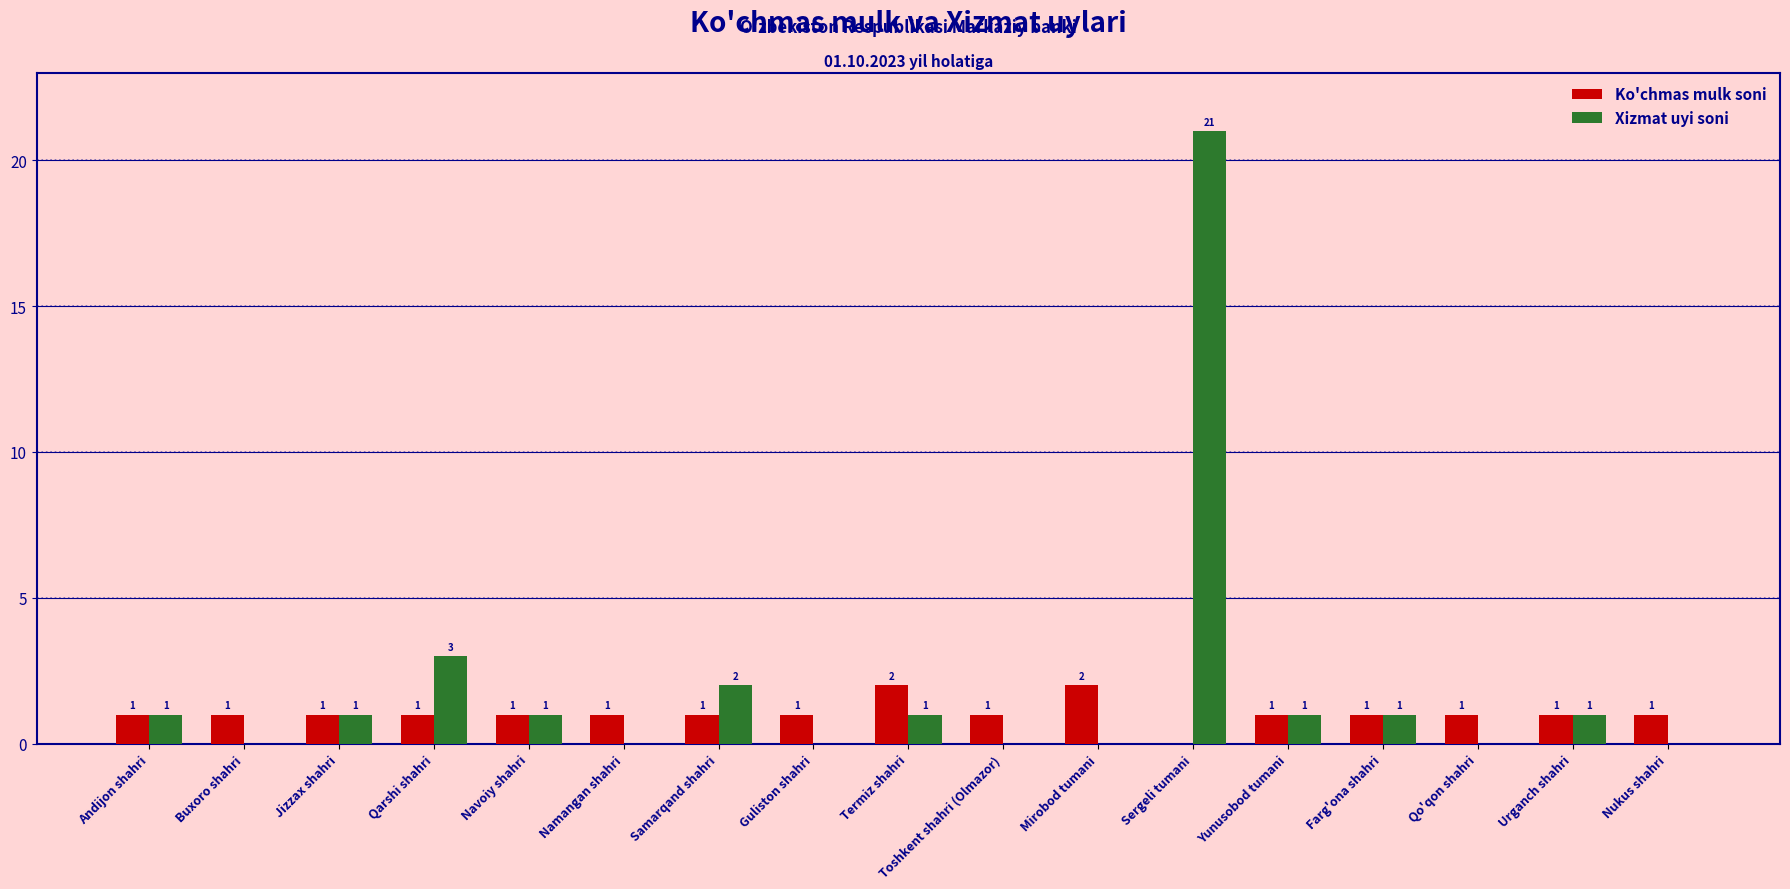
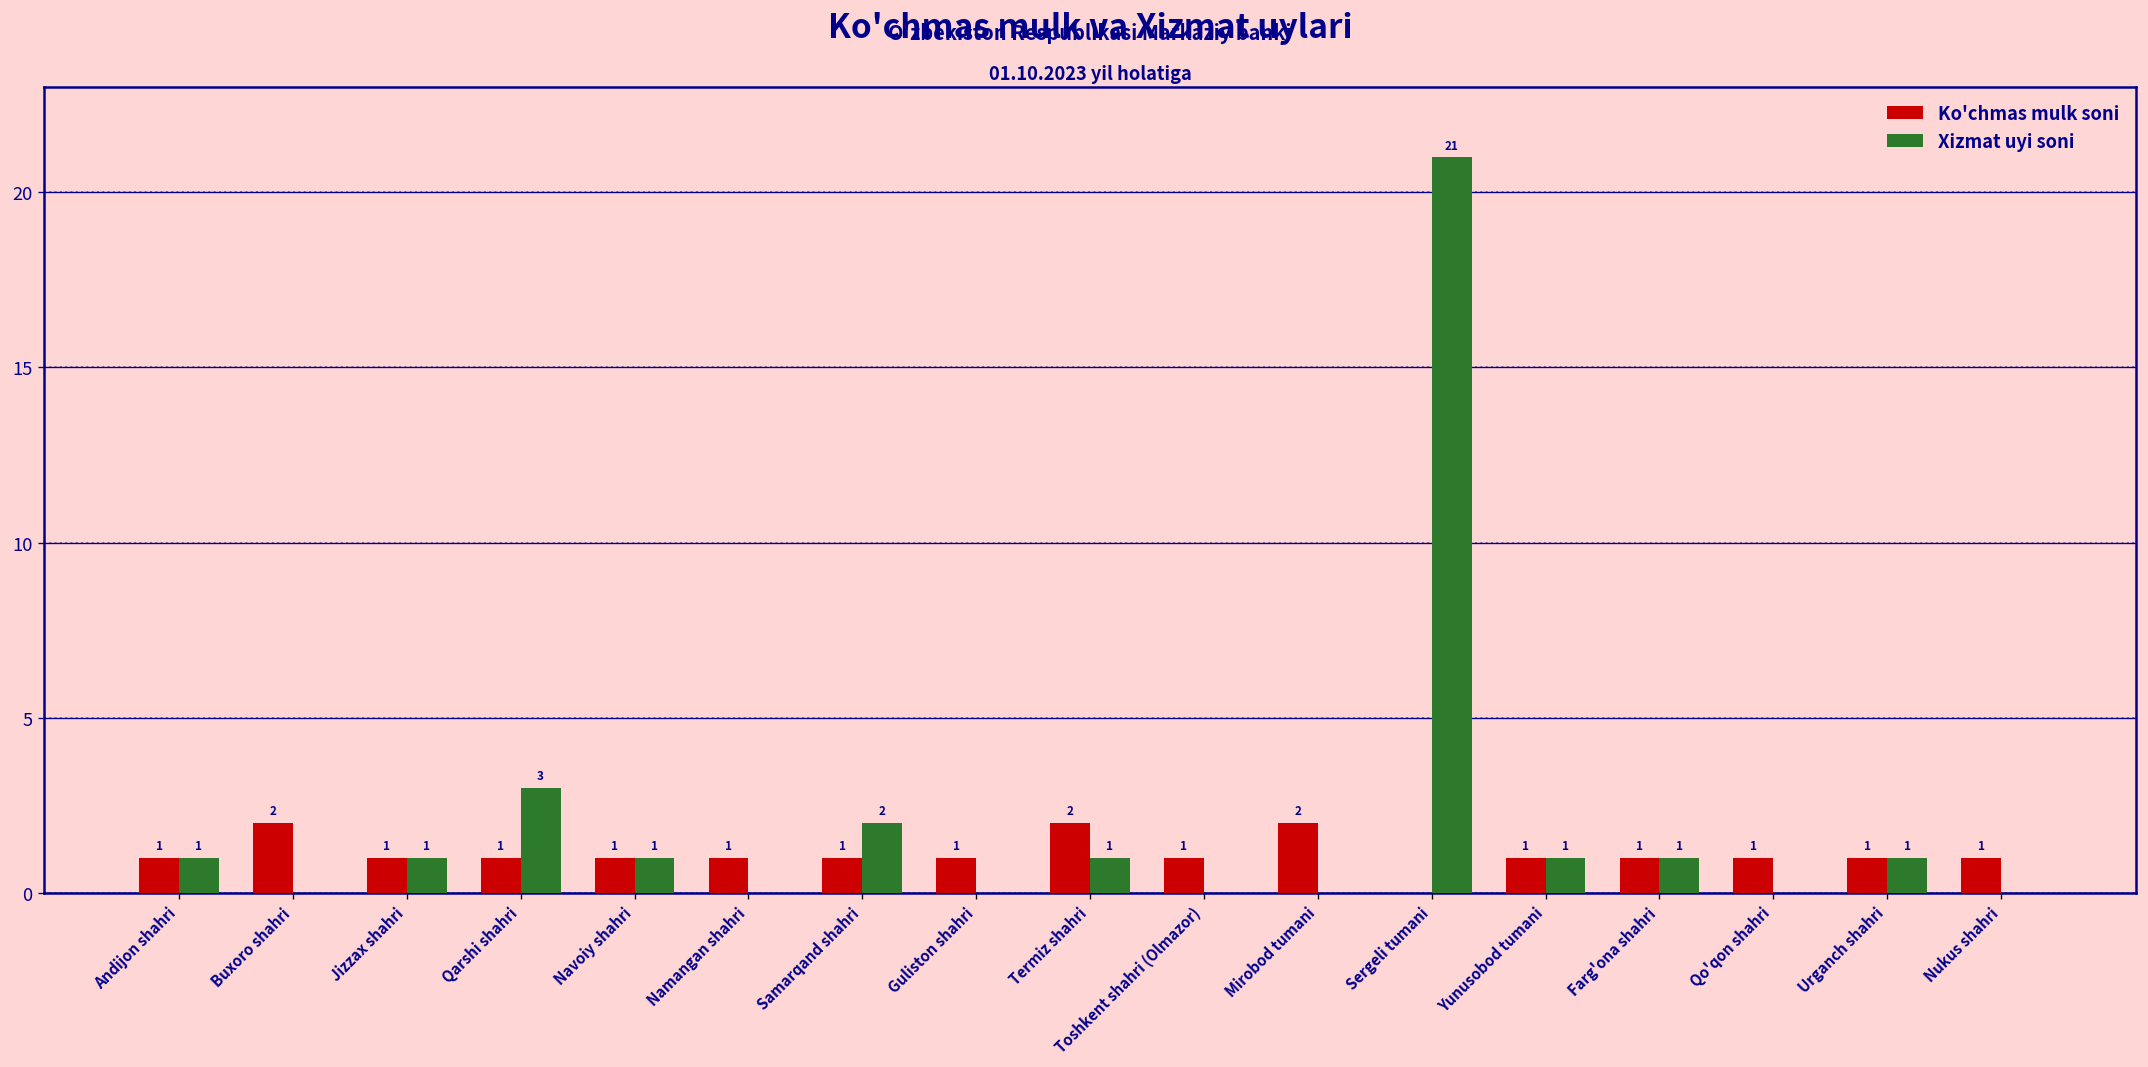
Ko'chmas mulk soni, Buxoro shahri: 1 -> 2
